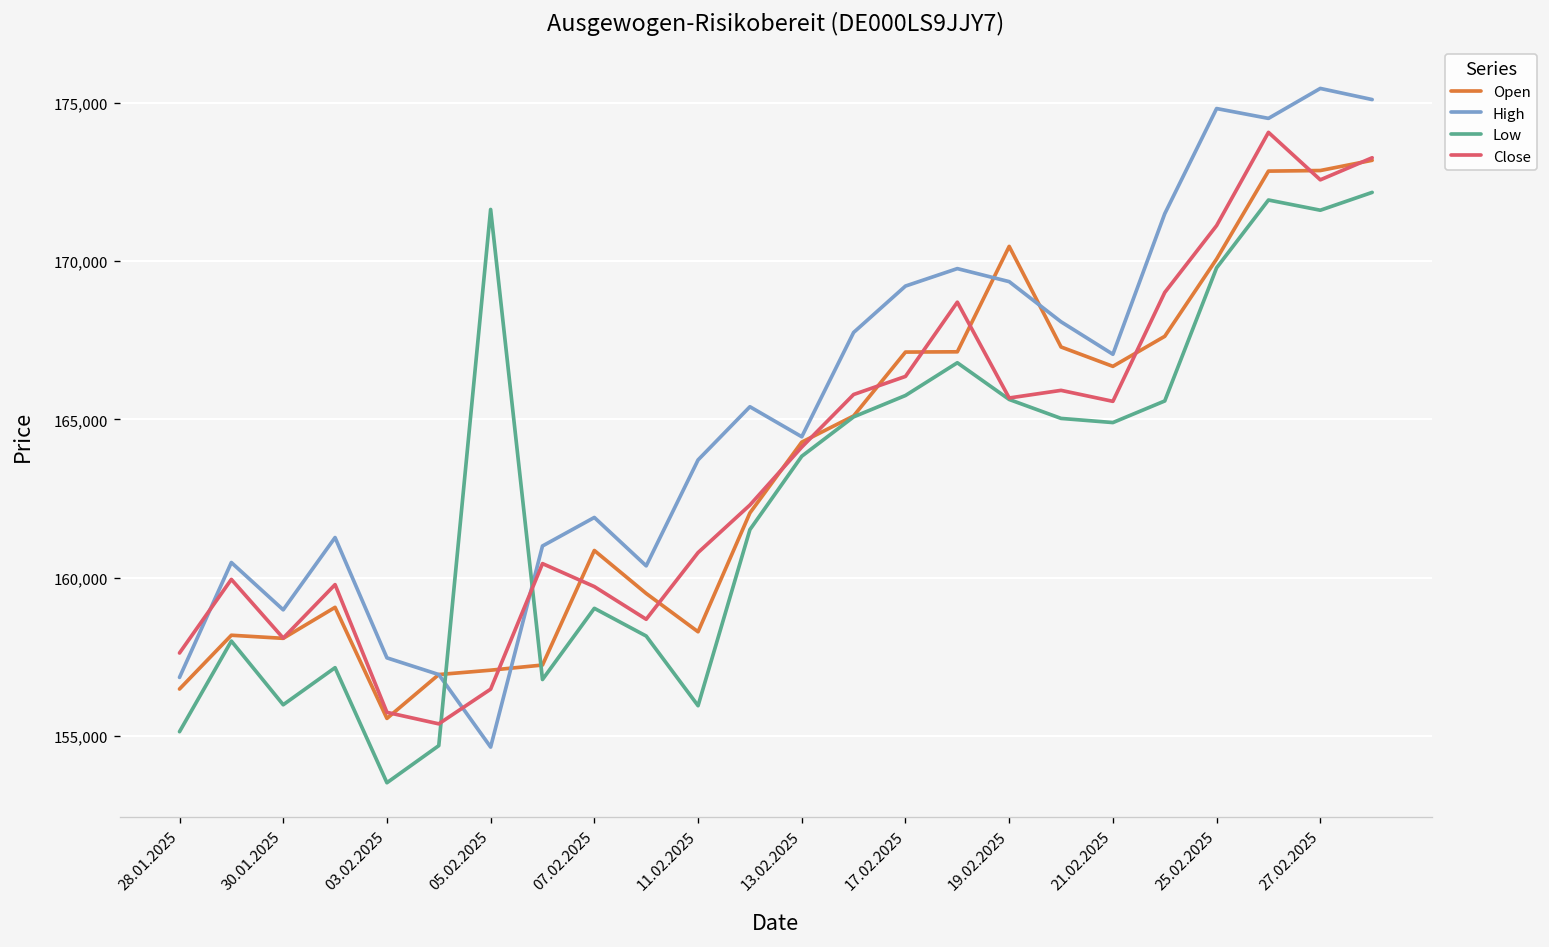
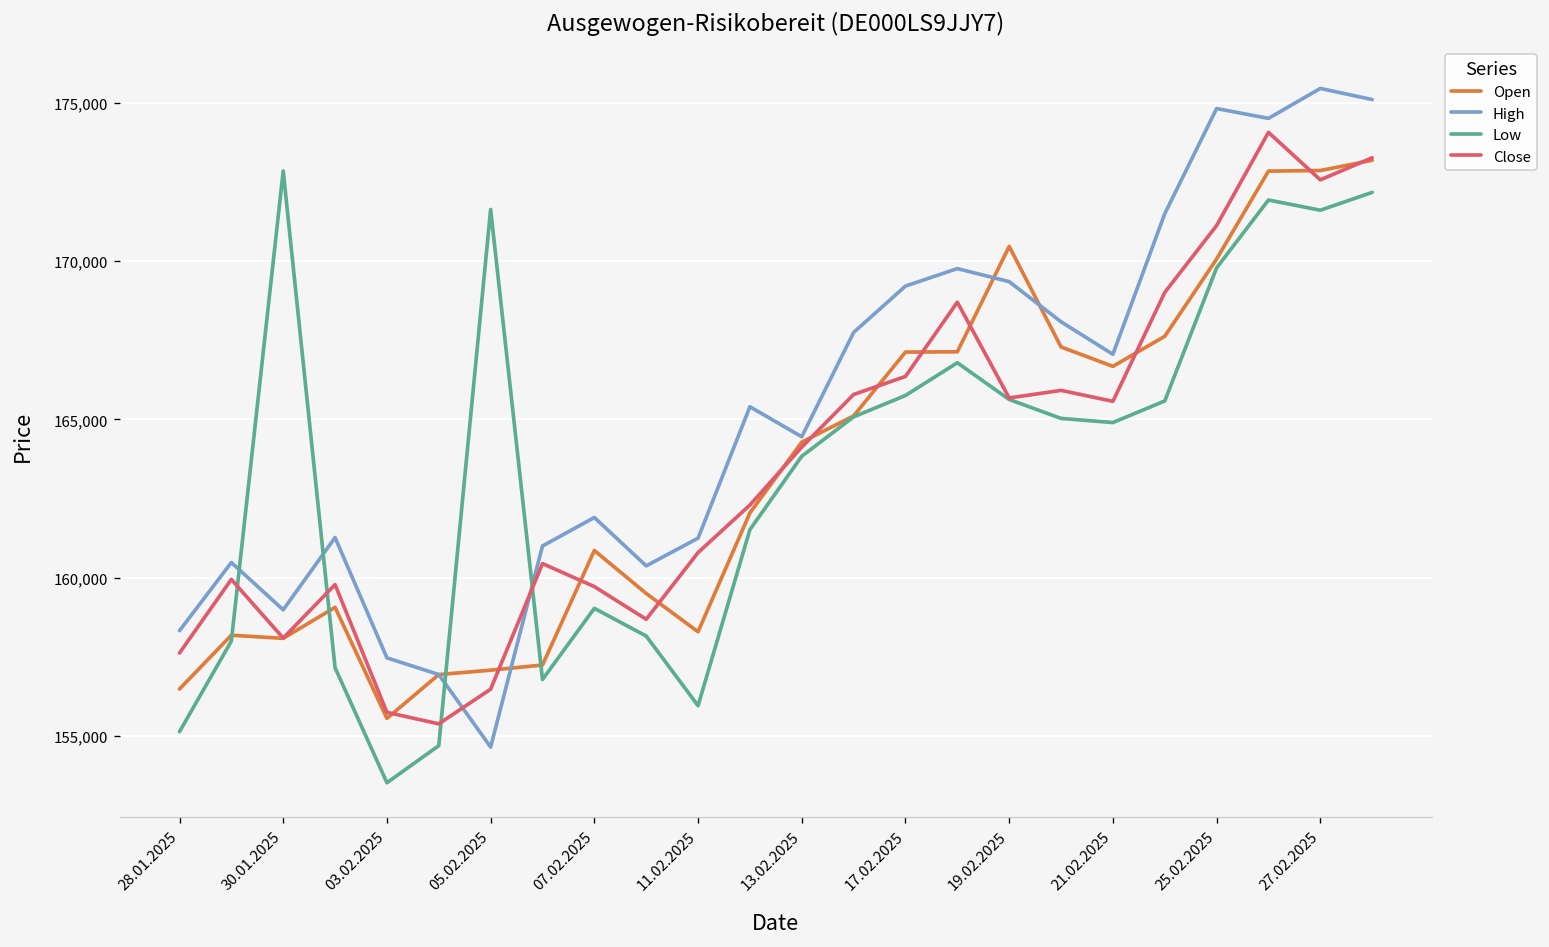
High, 28.01.2025: 156,800 -> 158,300
Low, 30.01.2025: 156,000 -> 172,900
High, 11.02.2025: 163,700 -> 161,200
